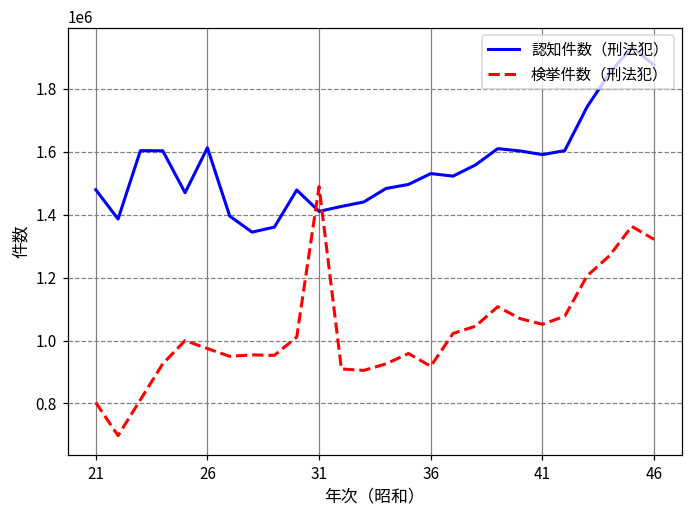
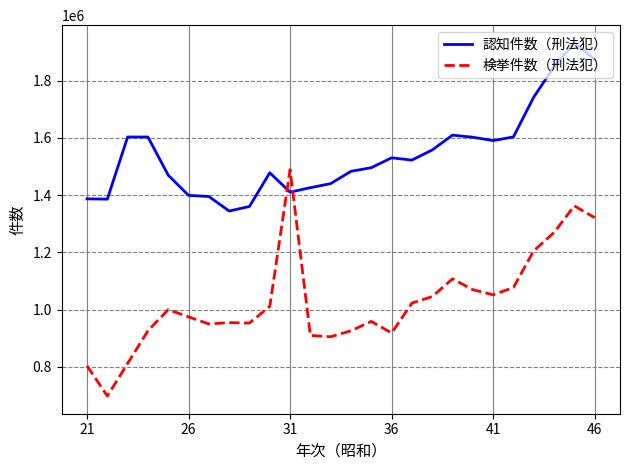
認知件数（刑法犯）, 21: 1480000 -> 1390000
認知件数（刑法犯）, 26: 1610000 -> 1400000
